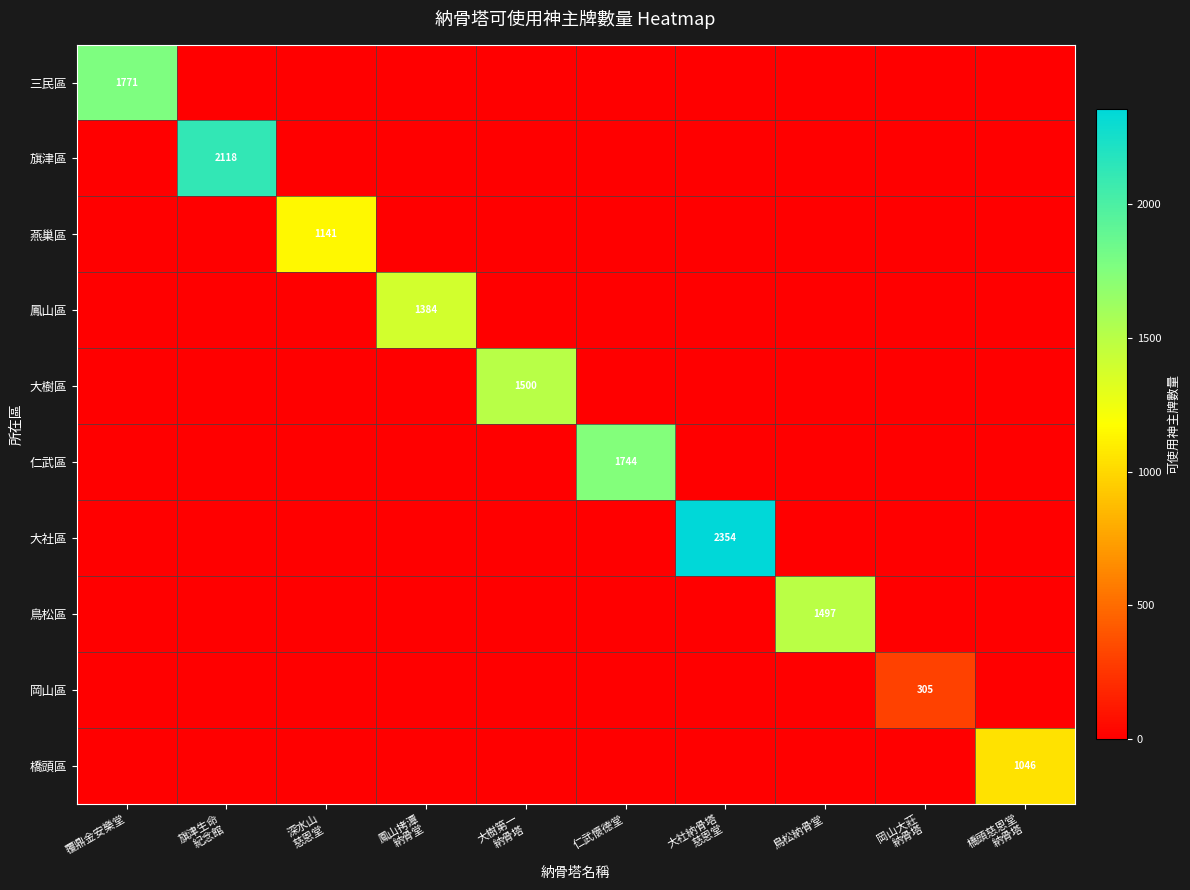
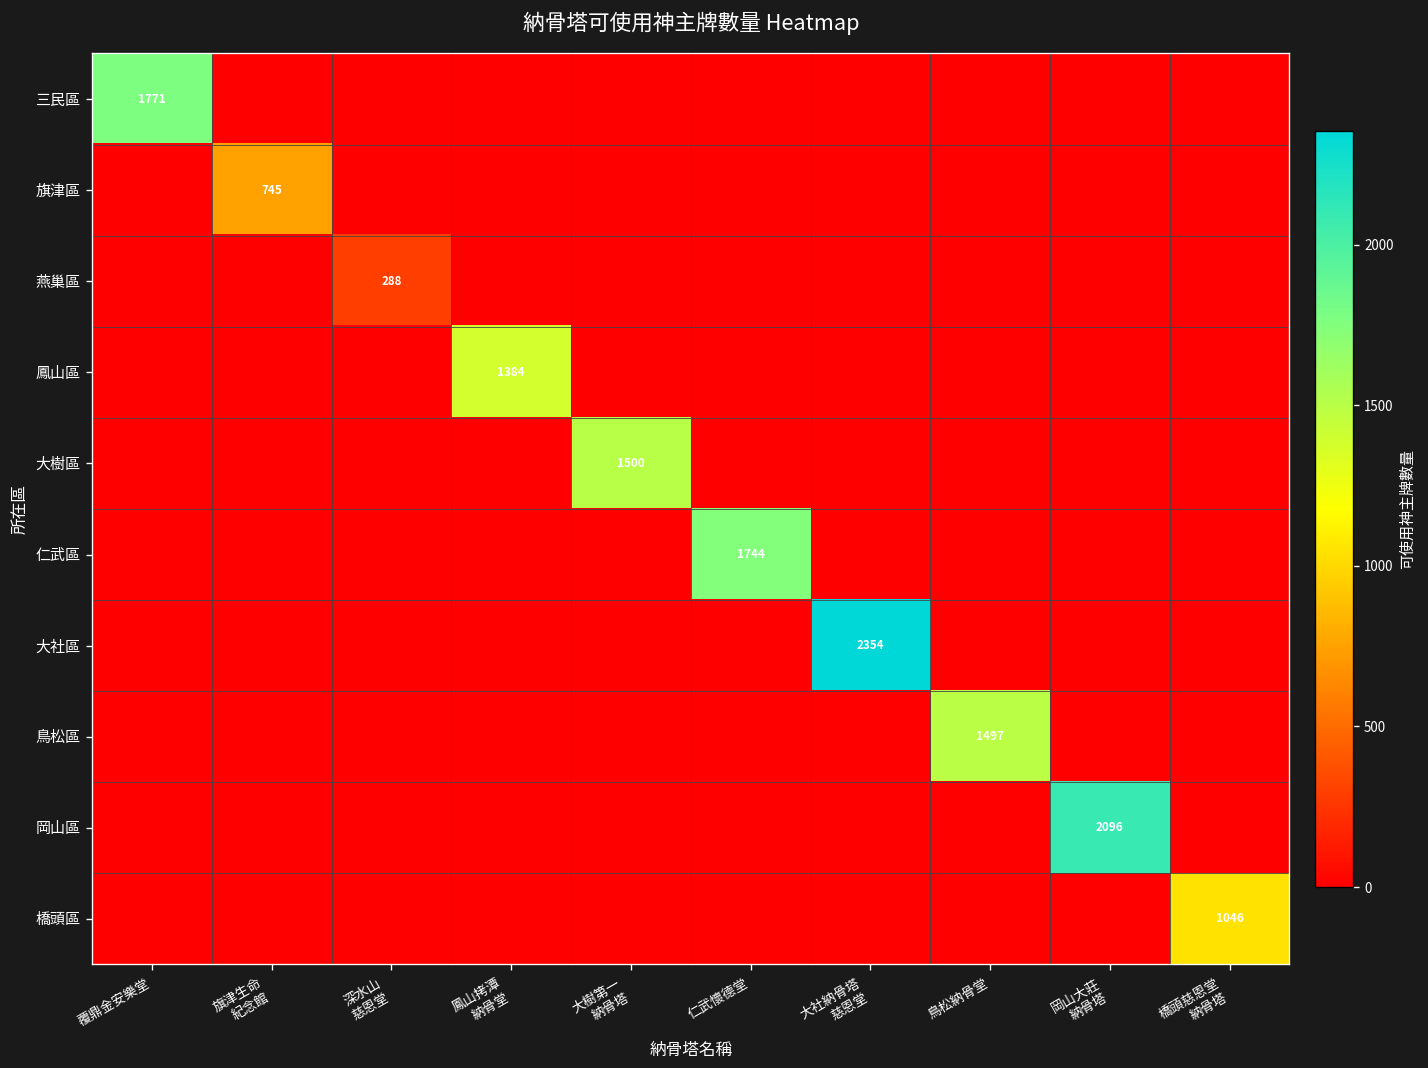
旗津區, 旗津生命 紀念館: 2118 -> 745
燕巢區, 深水山 慈恩堂: 1141 -> 288
岡山區, 岡山大莊 納骨塔: 305 -> 2096
